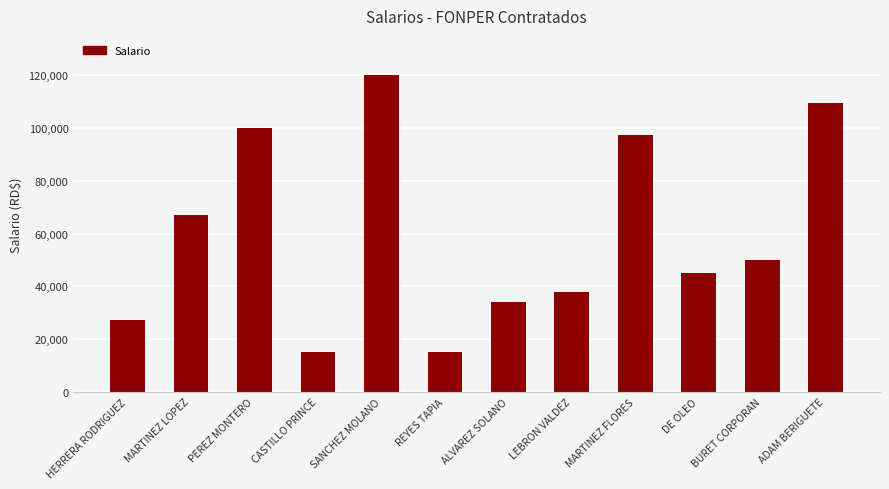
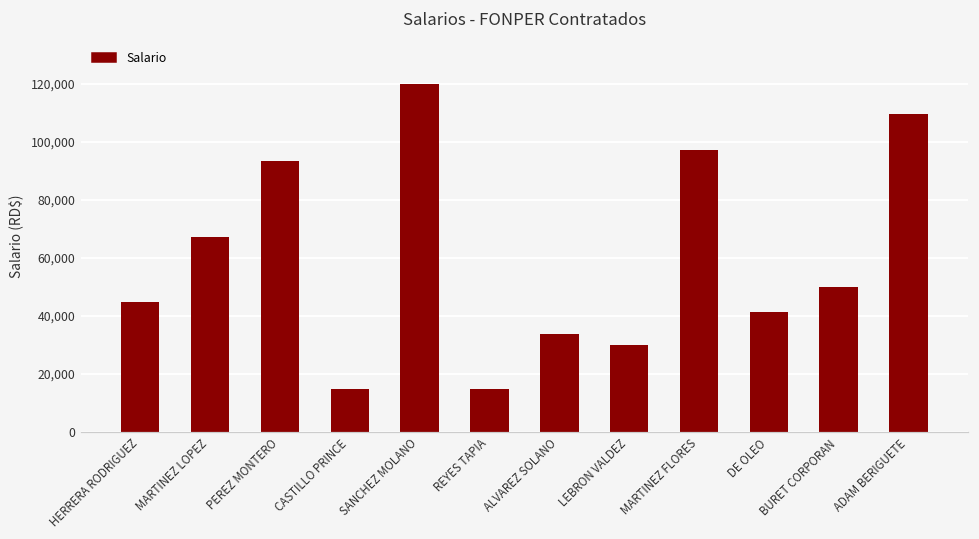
HERRERA RODRIGUEZ: 27,000 -> 45,000
PEREZ MONTERO: 100,000 -> 93,000
LEBRON VALDEZ: 38,000 -> 30,000
DE OLEO: 45,000 -> 41,000
